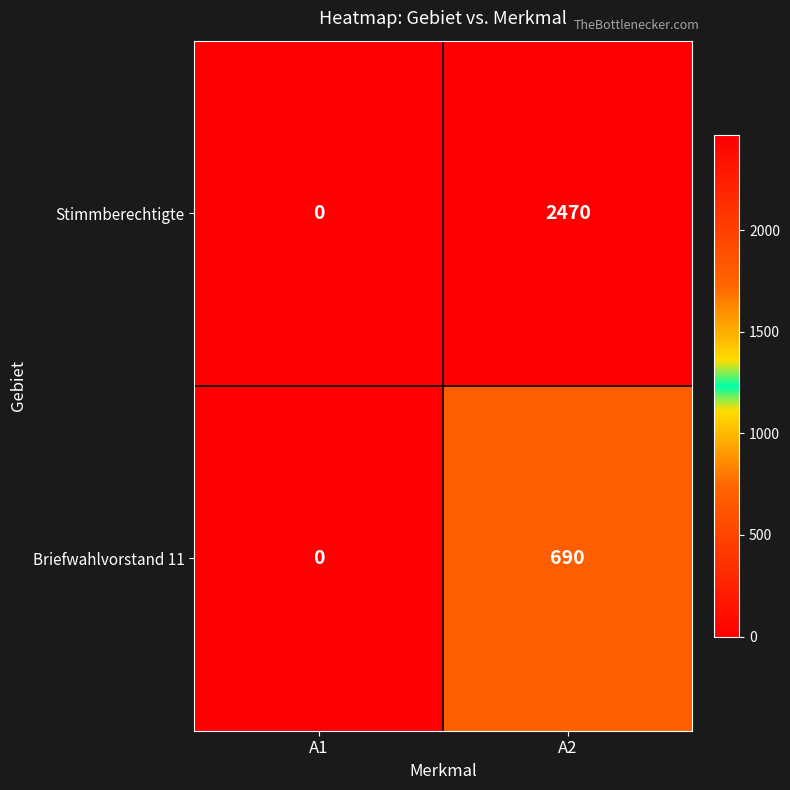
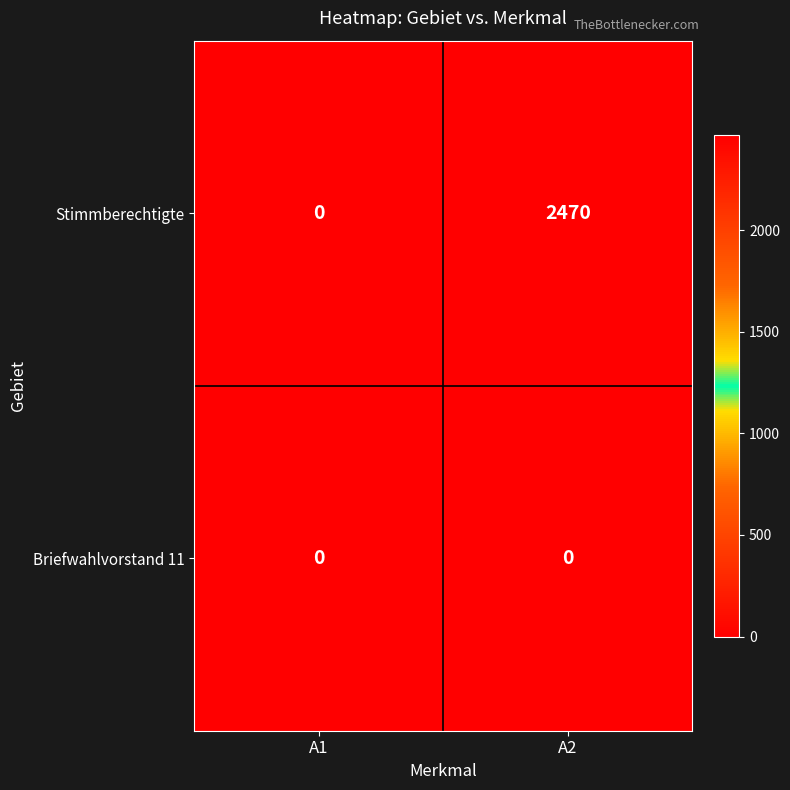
Briefwahlvorstand 11, A2: 690 -> 0
